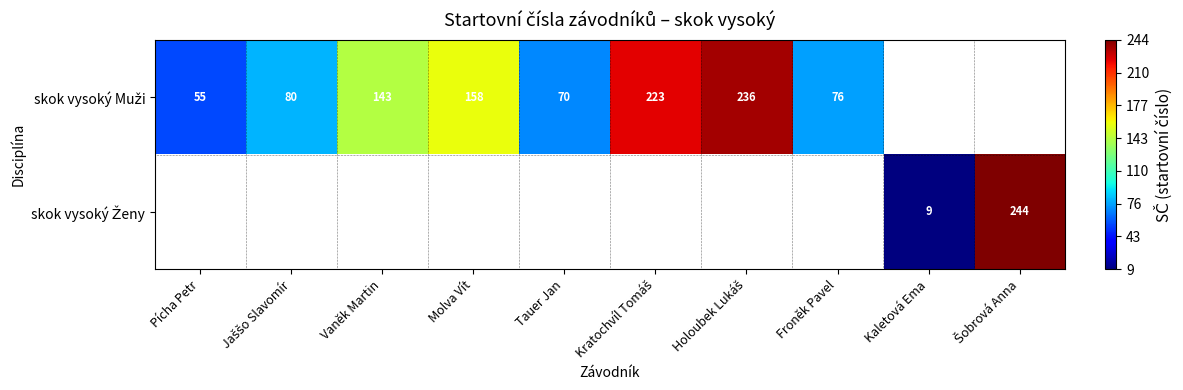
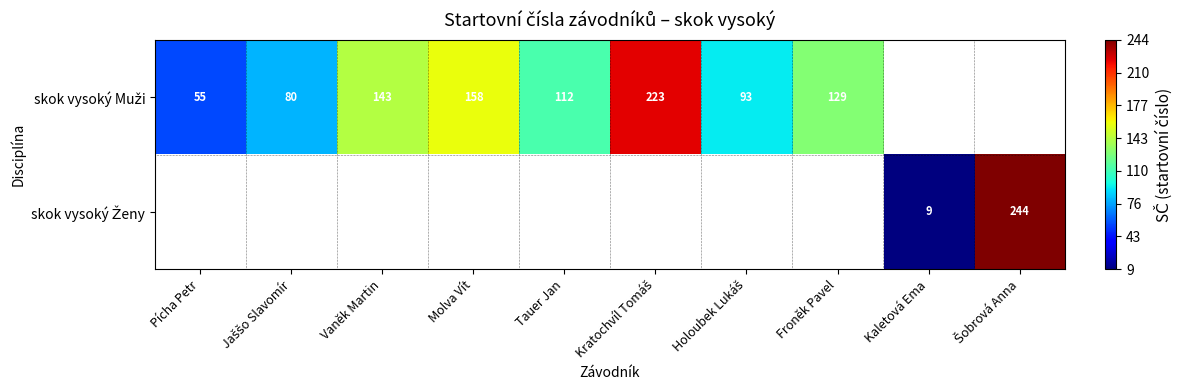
skok vysoký Muži, Tauer Jan: 70 -> 112
skok vysoký Muži, Holoubek Lukáš: 236 -> 93
skok vysoký Muži, Froněk Pavel: 76 -> 129
